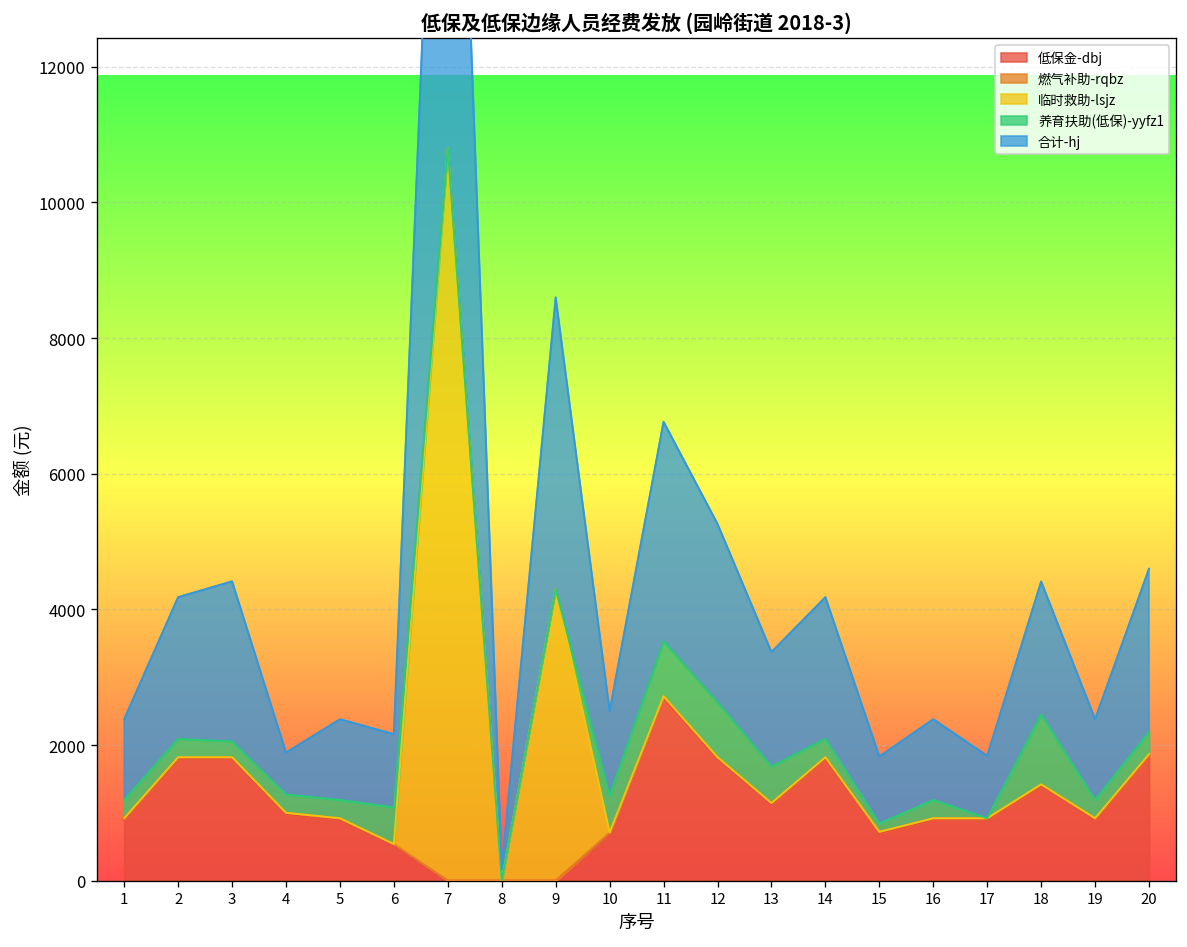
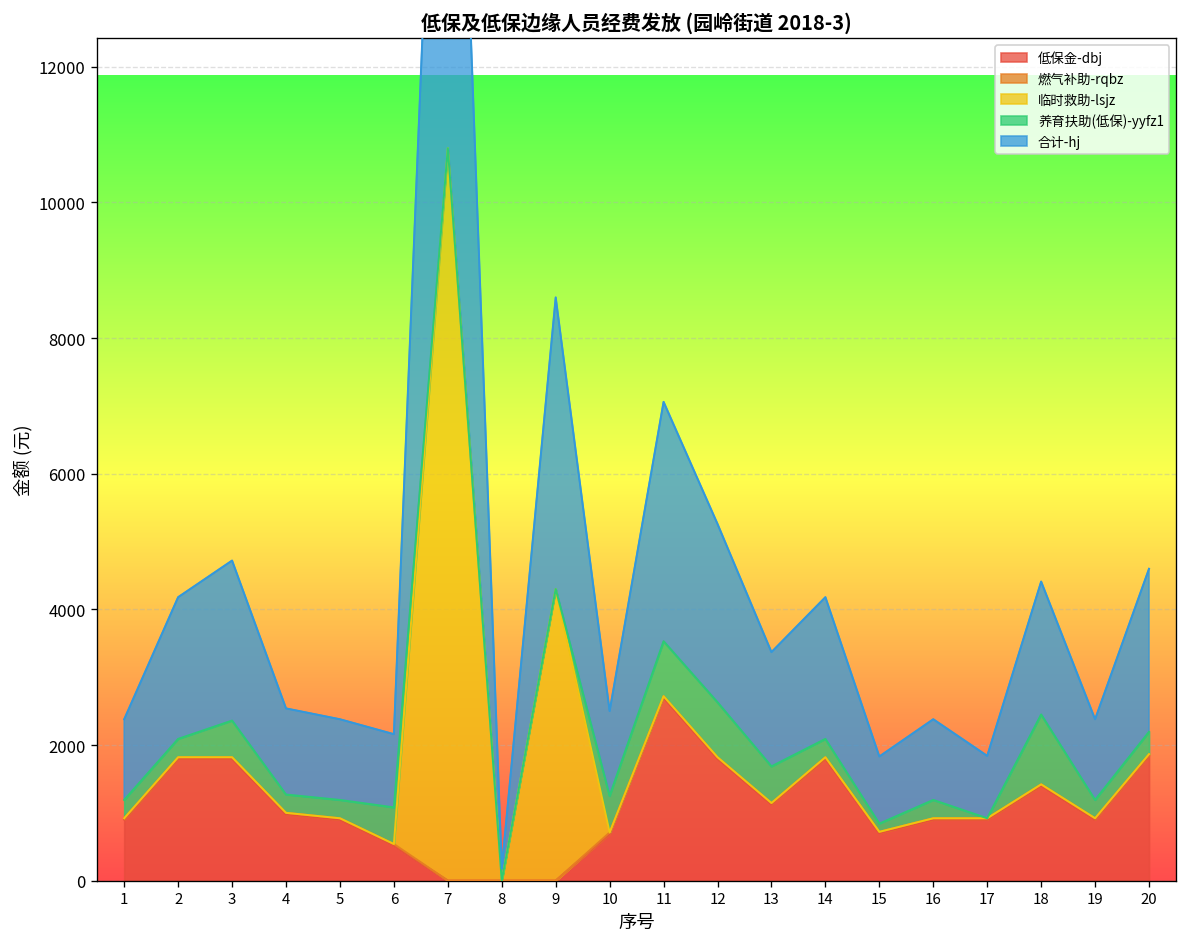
养育扶助(低保)-yyfz1, 3: 200 -> 500
合计-hj, 4: 600 -> 1300
合计-hj, 11: 3200 -> 3500
